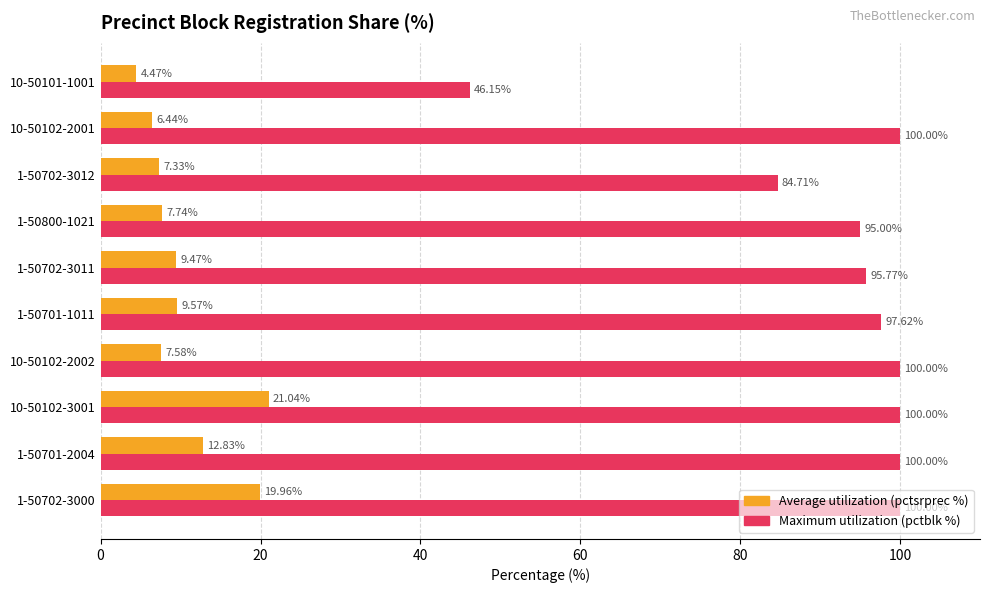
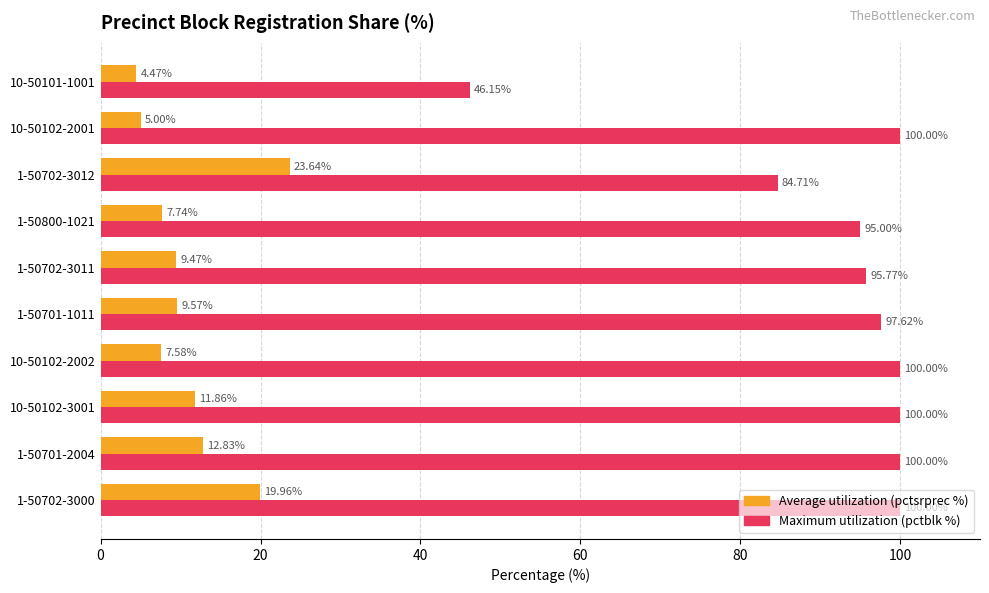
Average utilization (pctsrprec %), 10-50102-2001: 6.44% -> 5.00%
Average utilization (pctsrprec %), 1-50702-3012: 7.33% -> 23.64%
Average utilization (pctsrprec %), 10-50102-3001: 21.04% -> 11.86%
